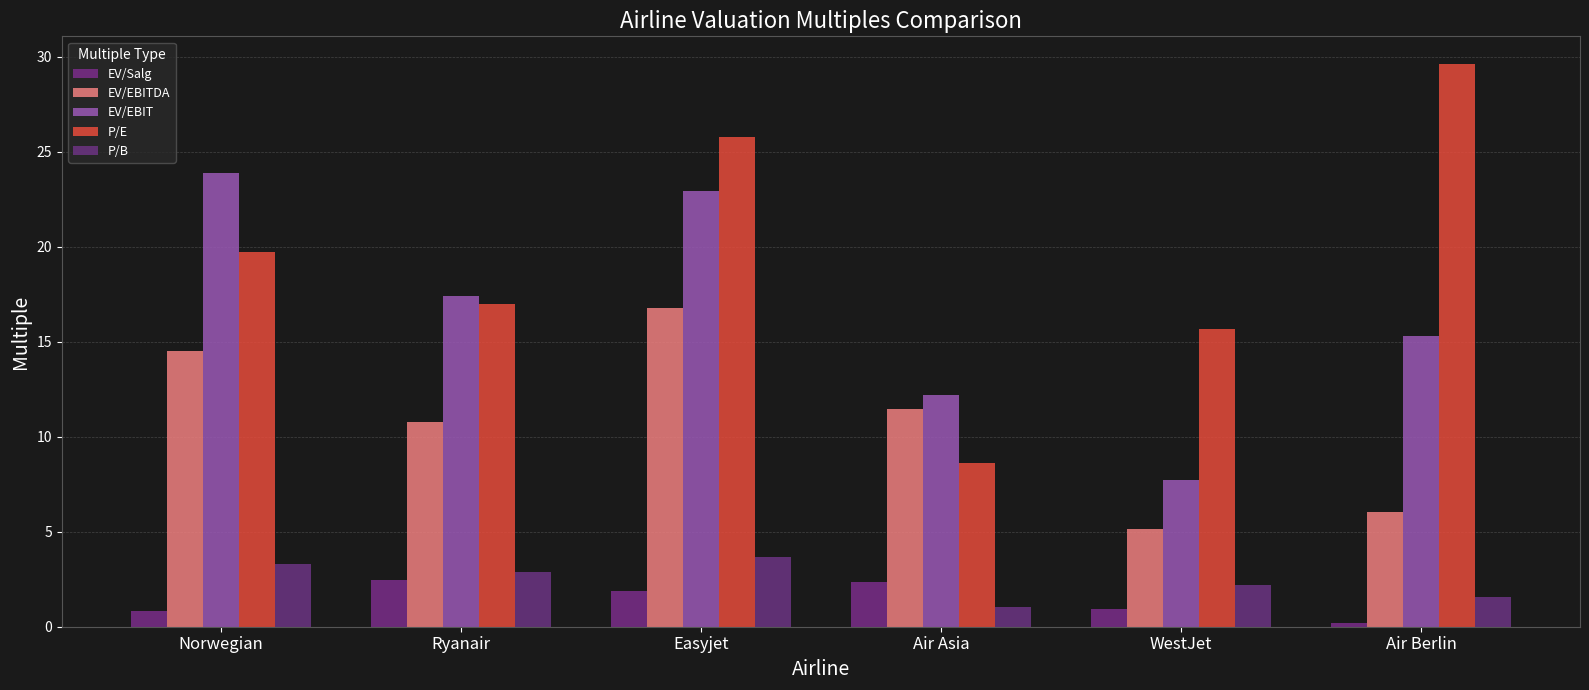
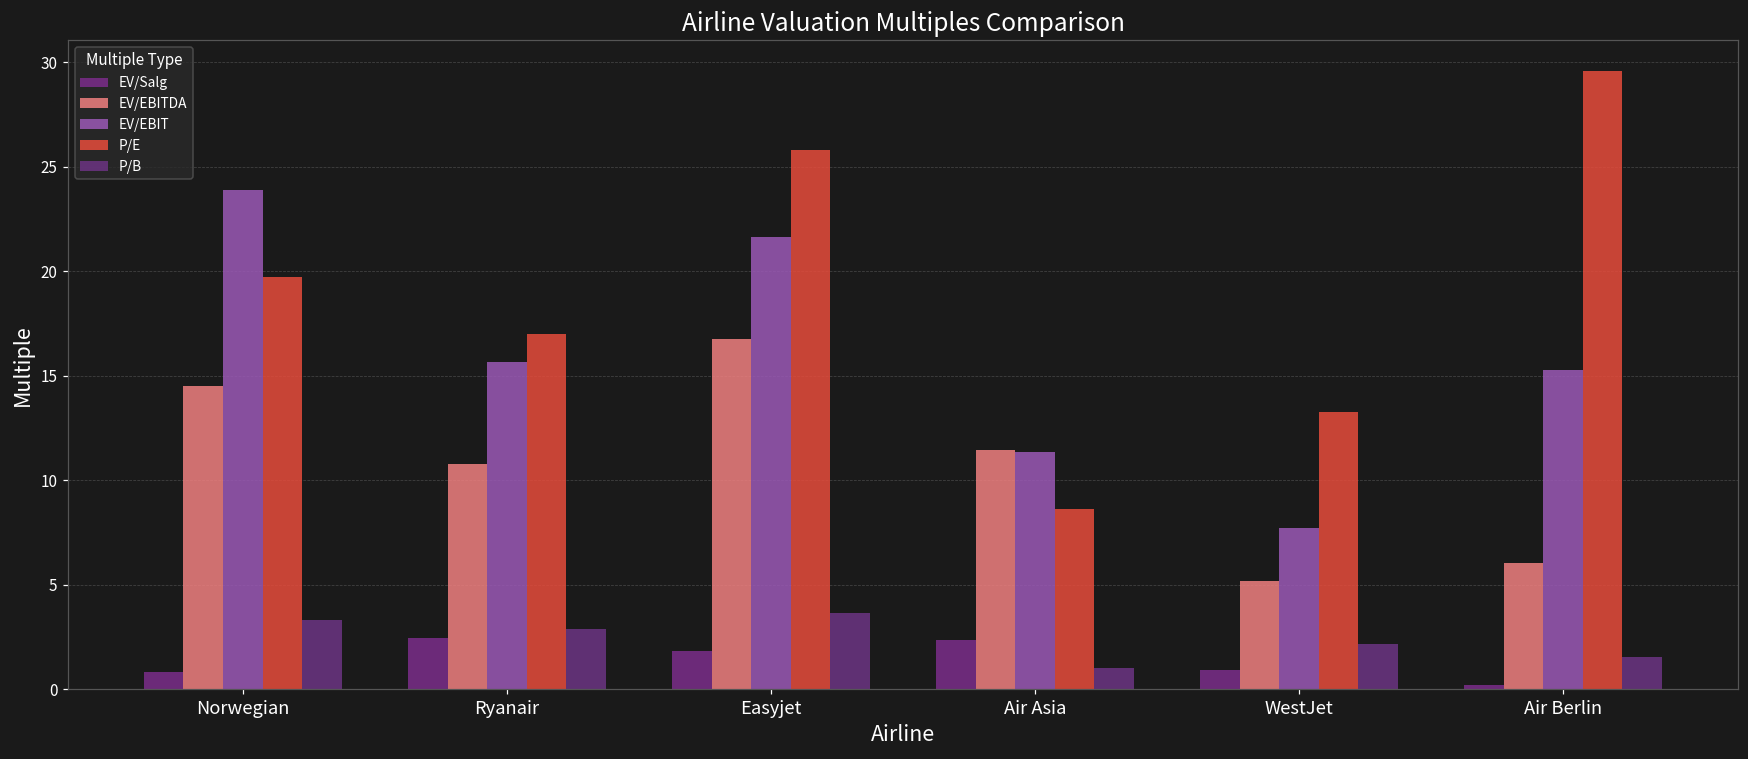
EV/EBIT, Ryanair: 17.4 -> 15.7
EV/EBIT, Easyjet: 22.9 -> 21.7
EV/EBIT, Air Asia: 12.2 -> 11.4
P/E, WestJet: 15.7 -> 13.3
